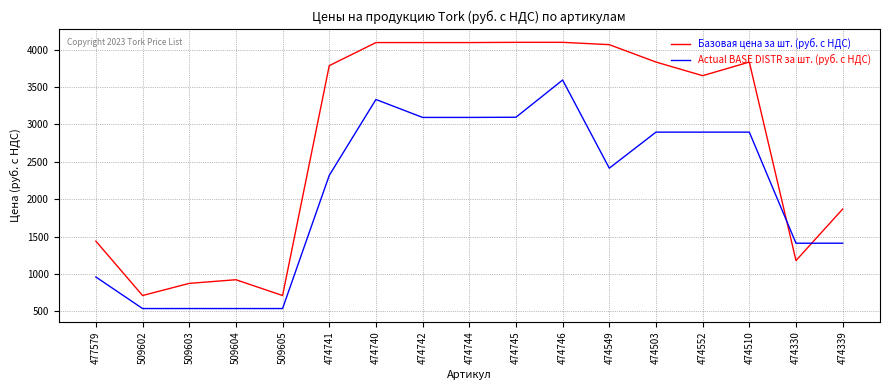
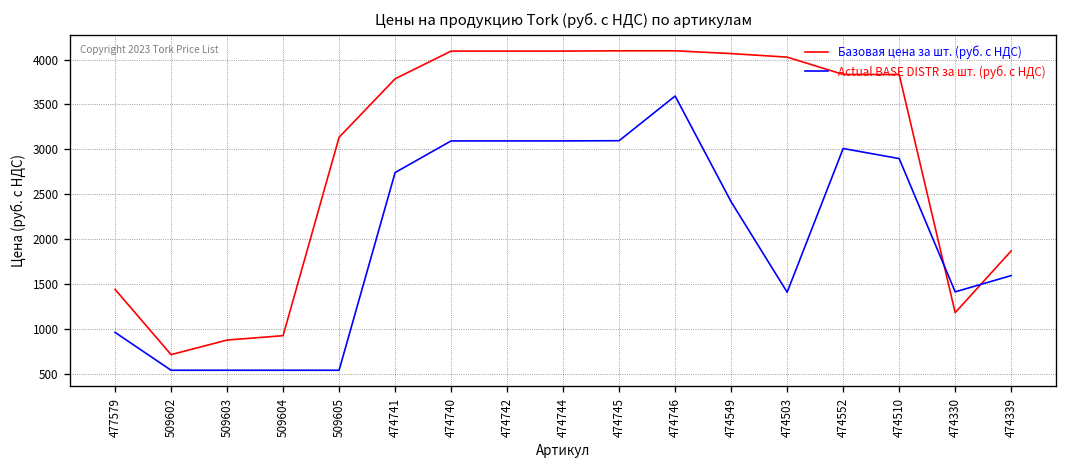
Базовая цена за шт. (руб. с НДС), 509605: 700 -> 3100
Actual BASE DISTR за шт. (руб. с НДС), 474741: 2300 -> 2700
Actual BASE DISTR за шт. (руб. с НДС), 474740: 3300 -> 3100
Базовая цена за шт. (руб. с НДС), 474503: 3800 -> 4000
Actual BASE DISTR за шт. (руб. с НДС), 474503: 2900 -> 1400
Базовая цена за шт. (руб. с НДС), 474552: 3700 -> 3800
Actual BASE DISTR за шт. (руб. с НДС), 474552: 2900 -> 3000
Actual BASE DISTR за шт. (руб. с НДС), 474339: 1400 -> 1600
